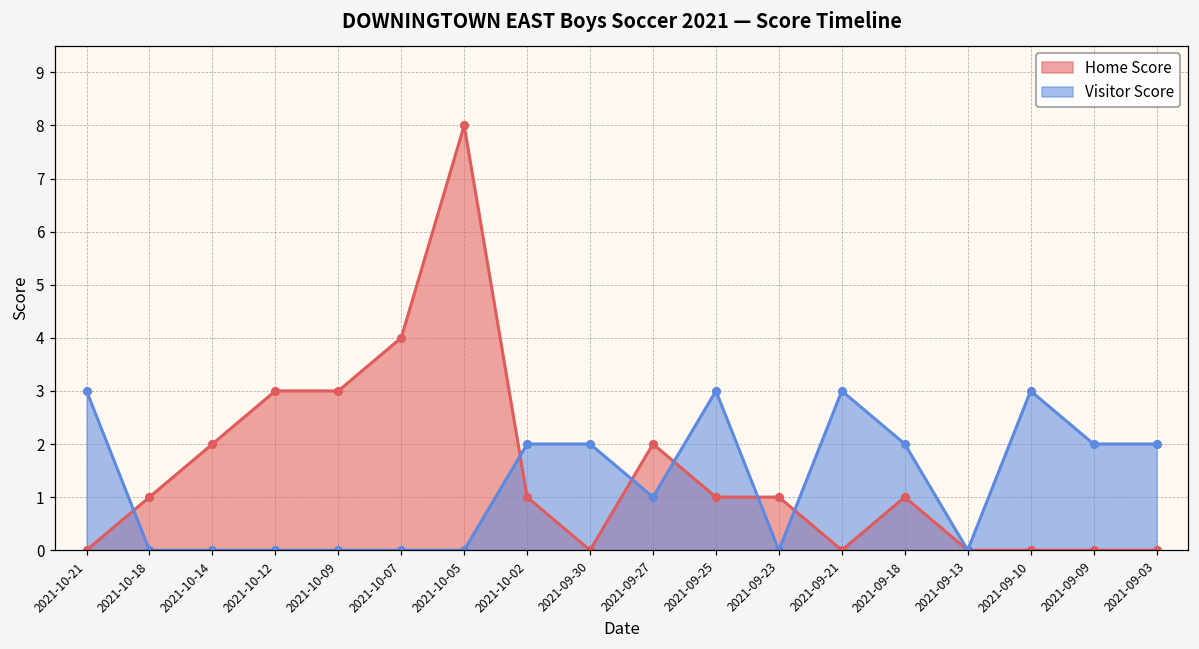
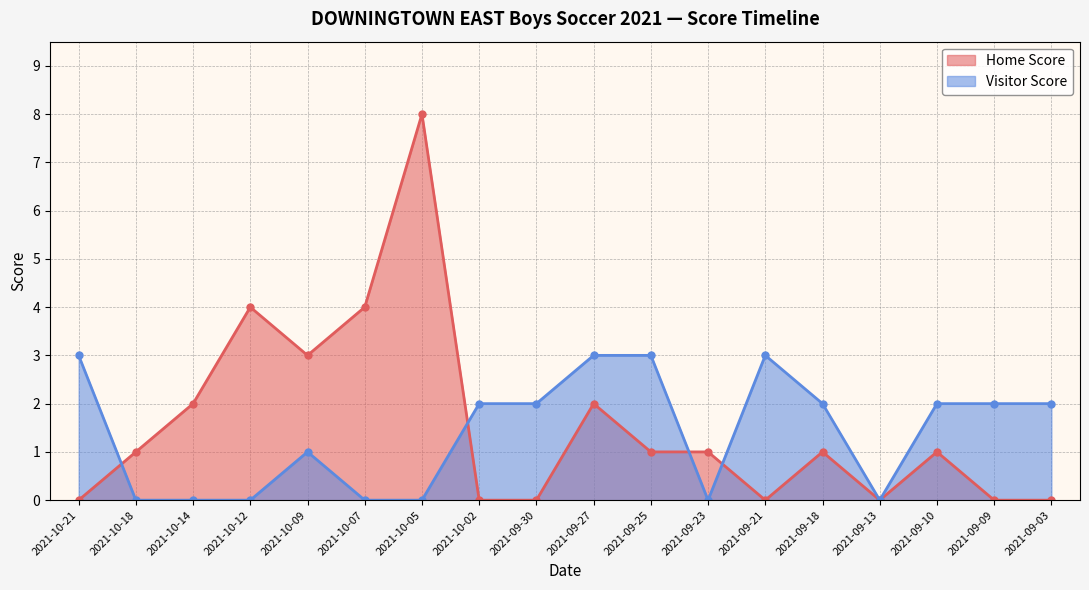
Home Score, 2021-10-12: 3 -> 4
Visitor Score, 2021-10-09: 0 -> 1
Home Score, 2021-10-02: 1 -> 0
Visitor Score, 2021-09-27: 1 -> 3
Home Score, 2021-09-10: 0 -> 1
Visitor Score, 2021-09-10: 3 -> 2
